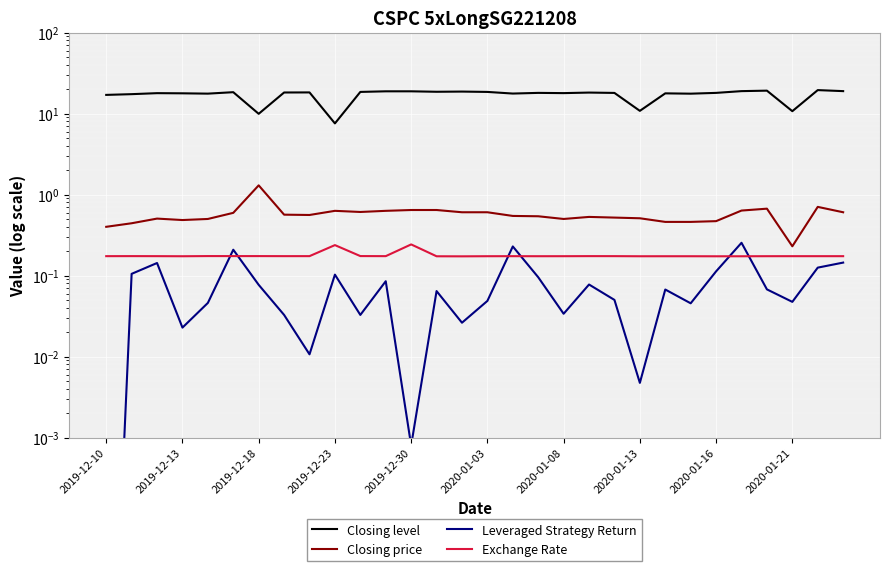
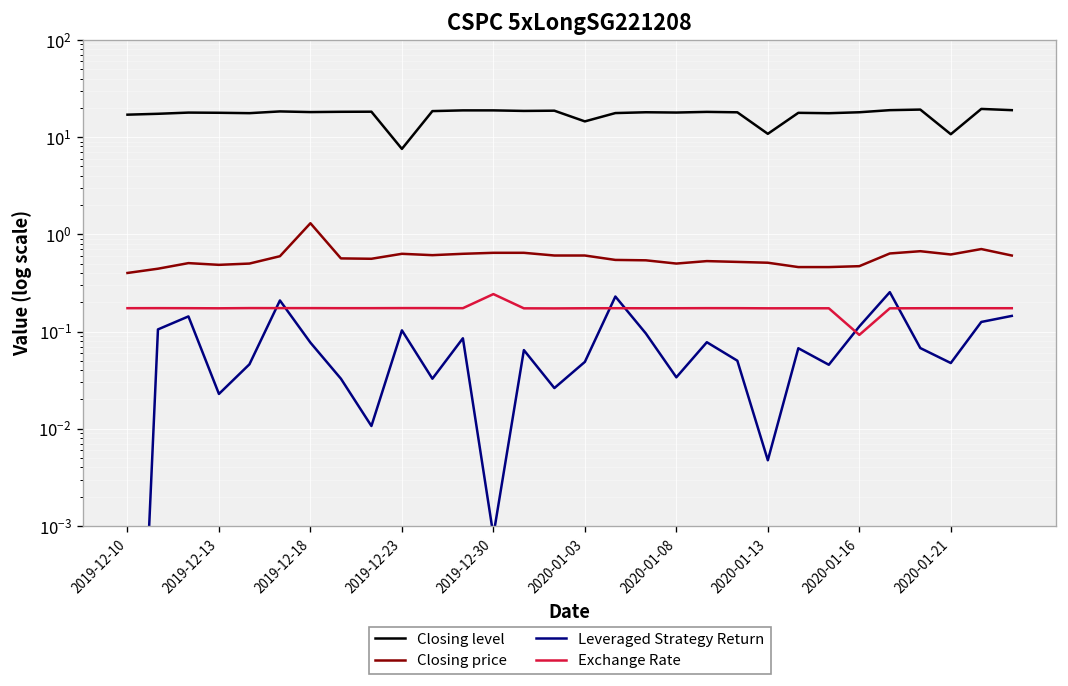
Closing level, 2019-12-18: 10 -> 18
Exchange Rate, 2019-12-23: 0.24 -> 0.17
Closing level, 2020-01-03: 19 -> 15
Exchange Rate, 2020-01-16: 0.17 -> 0.09
Closing price, 2020-01-21: 0.23 -> 0.6
